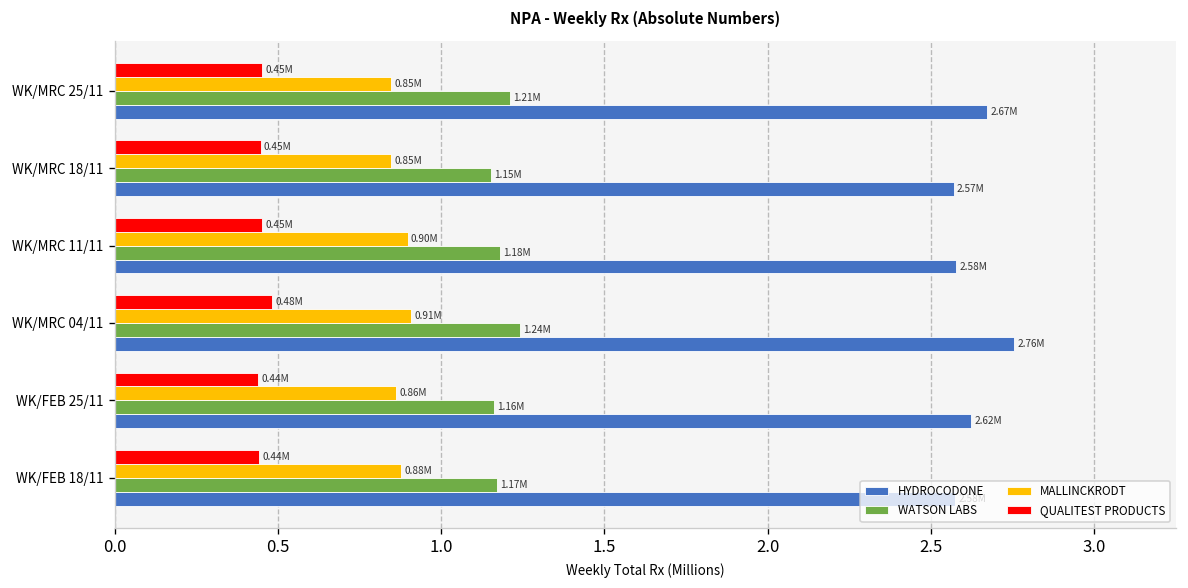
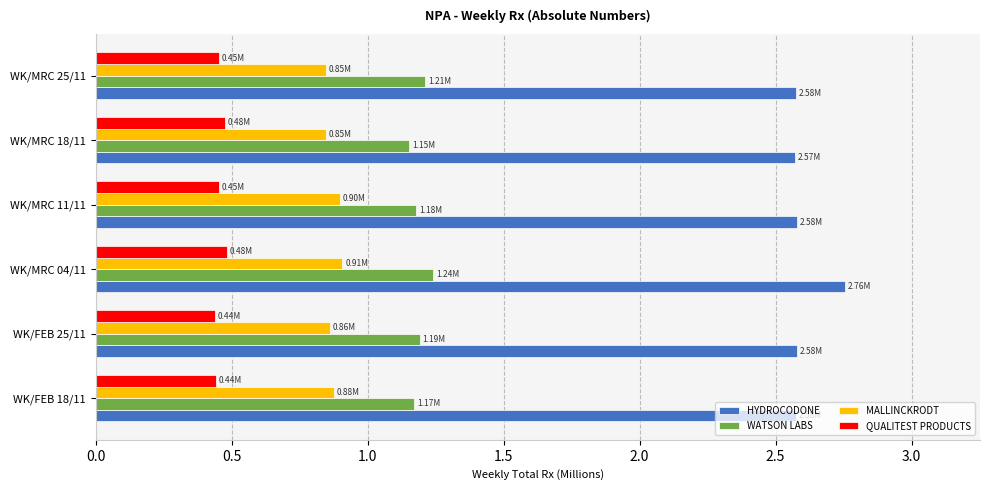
HYDROCODONE, WK/MRC 25/11: 2.67M -> 2.58M
QUALITEST PRODUCTS, WK/MRC 18/11: 0.45M -> 0.48M
WATSON LABS, WK/FEB 25/11: 1.16M -> 1.19M
HYDROCODONE, WK/FEB 25/11: 2.62M -> 2.58M
